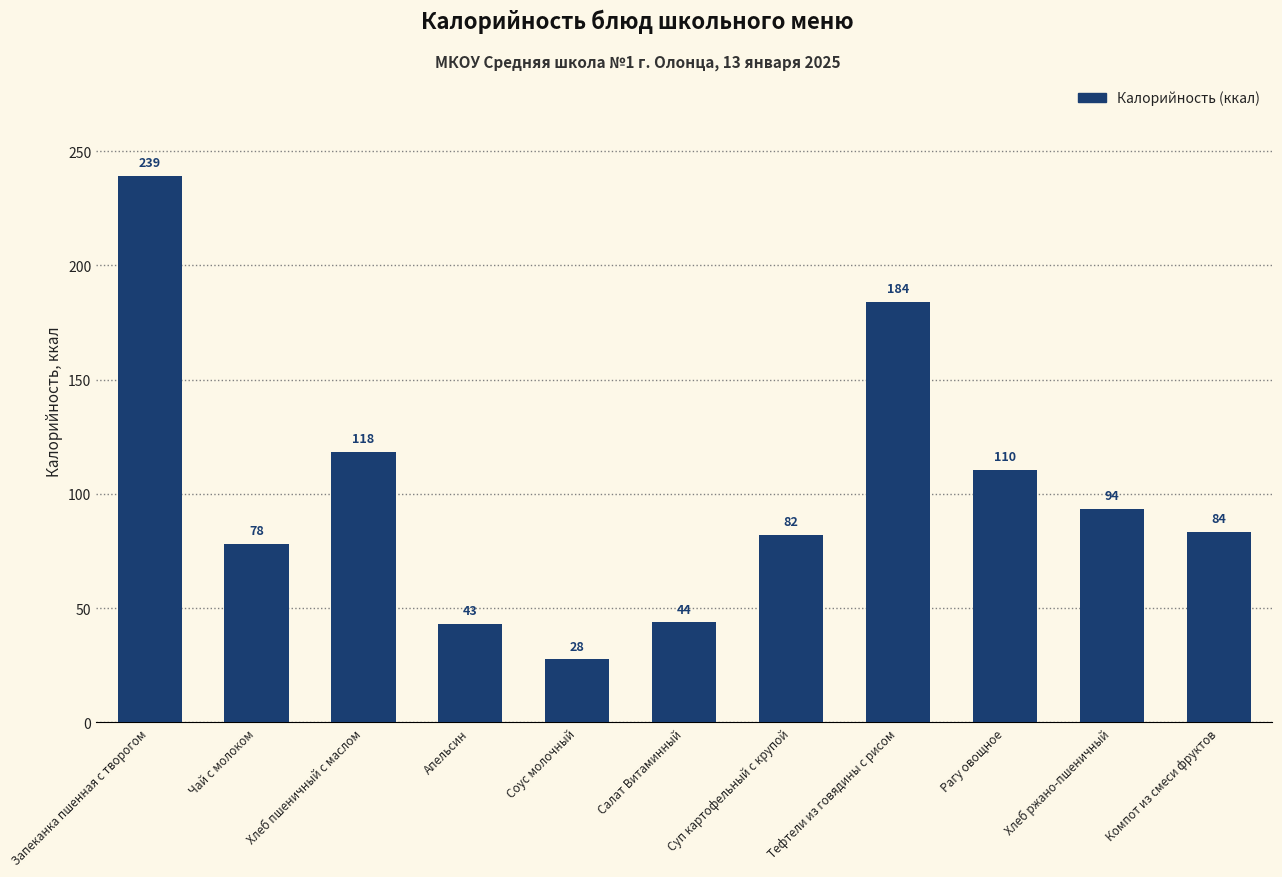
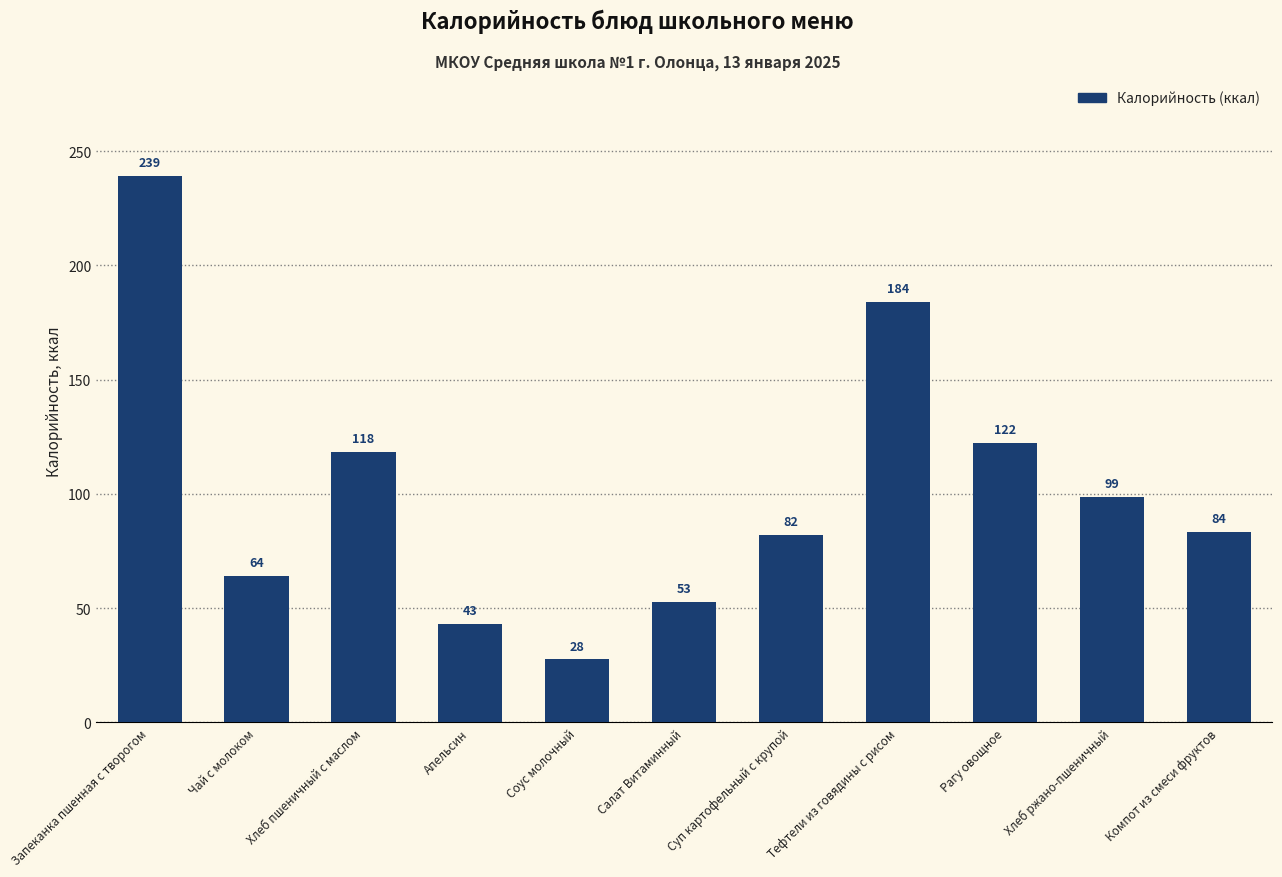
Чай с молоком: 78 -> 64
Салат Витаминный: 44 -> 53
Рагу овощное: 110 -> 122
Хлеб ржано-пшеничный: 94 -> 99
